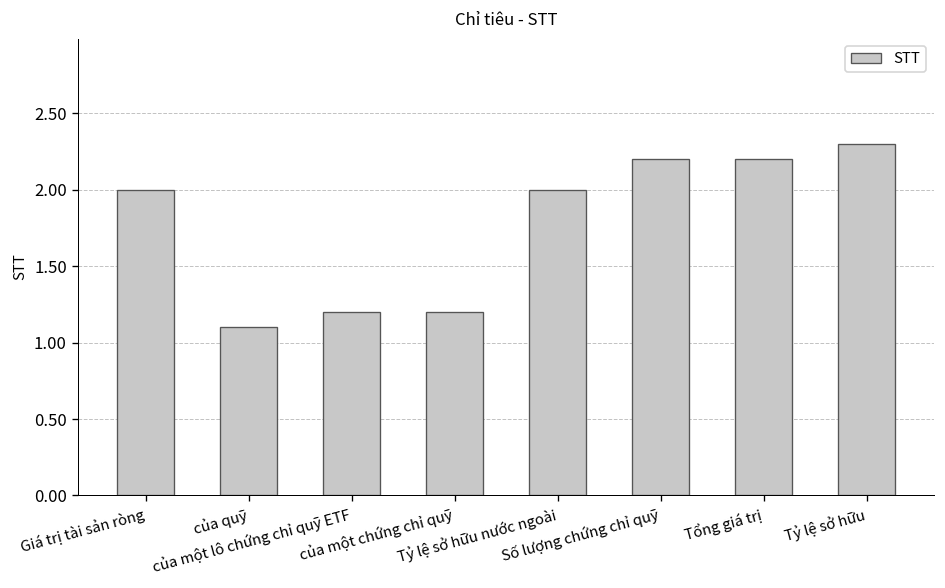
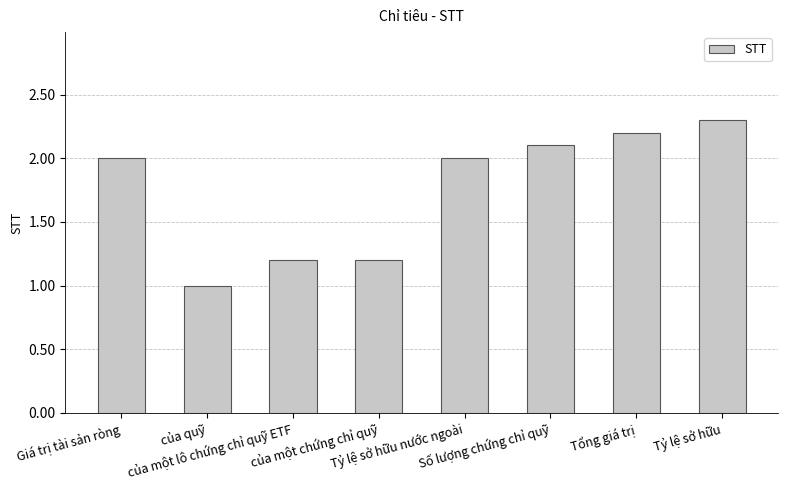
của quỹ: 1.1 -> 1.0
Số lượng chứng chỉ quỹ: 2.2 -> 2.1
